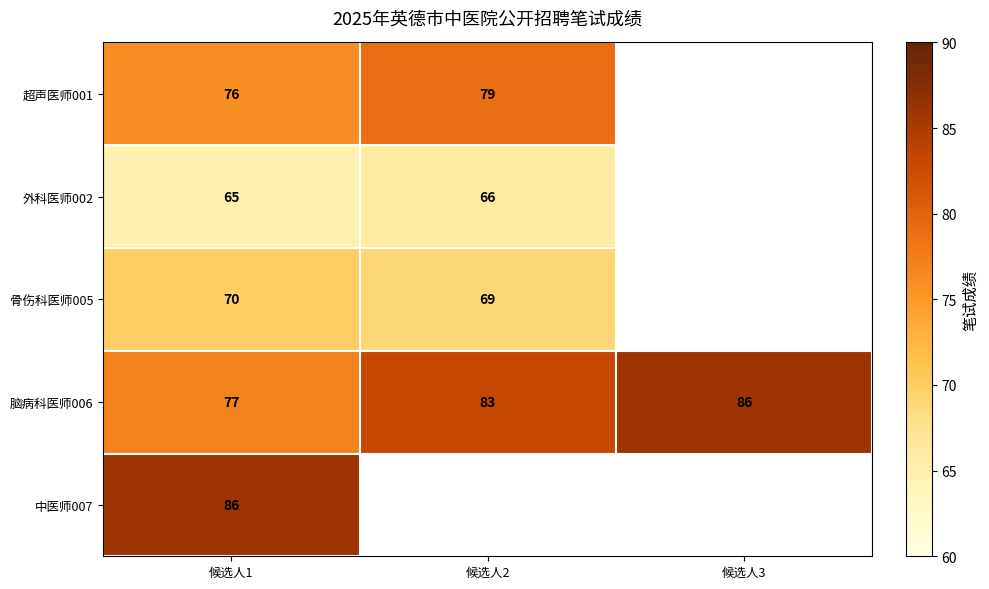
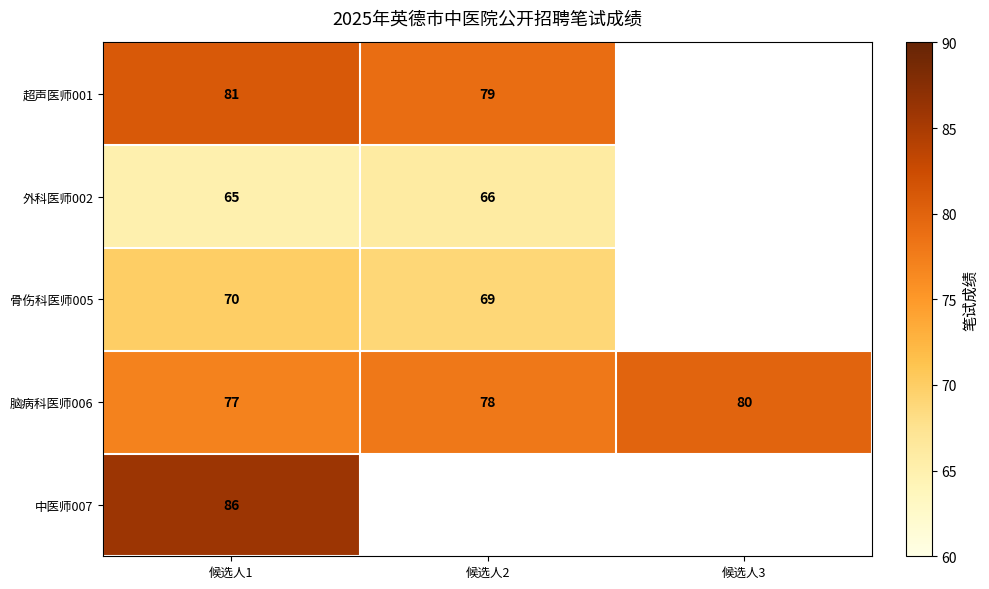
超声医师001, 候选人1: 76 -> 81
脑病科医师006, 候选人2: 83 -> 78
脑病科医师006, 候选人3: 86 -> 80
